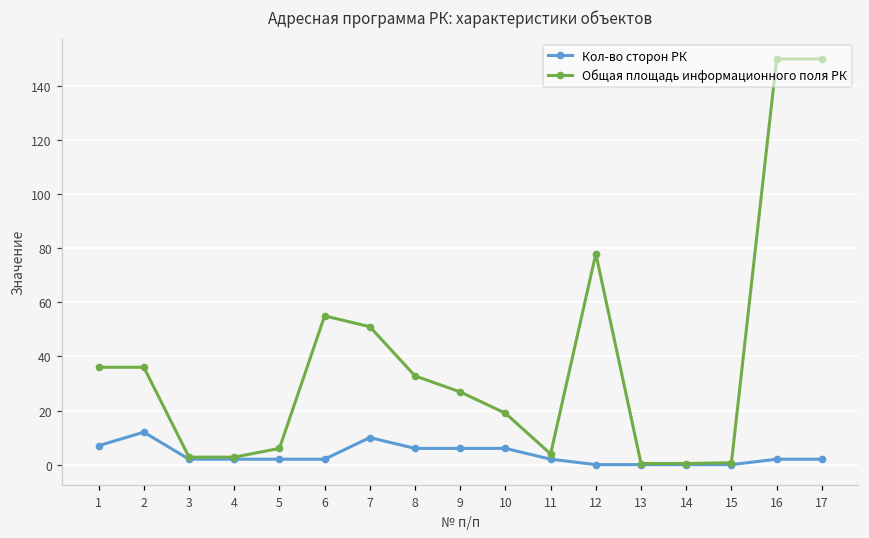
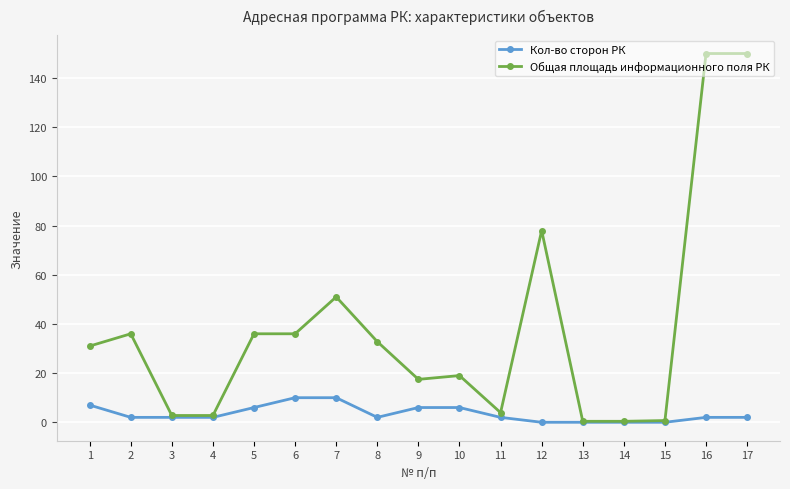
Общая площадь информационного поля РК, 1: 36 -> 31
Кол-во сторон РК, 2: 12 -> 2
Кол-во сторон РК, 5: 2 -> 6
Общая площадь информационного поля РК, 5: 6 -> 36
Кол-во сторон РК, 6: 2 -> 10
Общая площадь информационного поля РК, 6: 55 -> 36
Кол-во сторон РК, 8: 6 -> 2
Общая площадь информационного поля РК, 9: 27 -> 17
